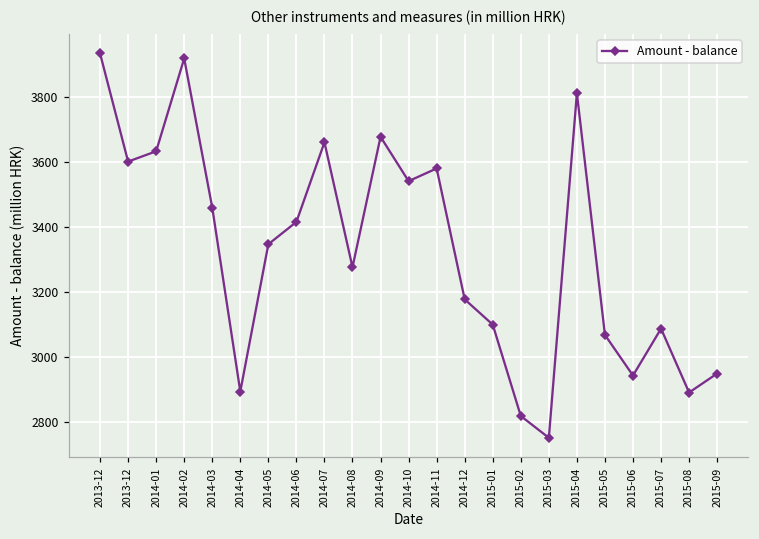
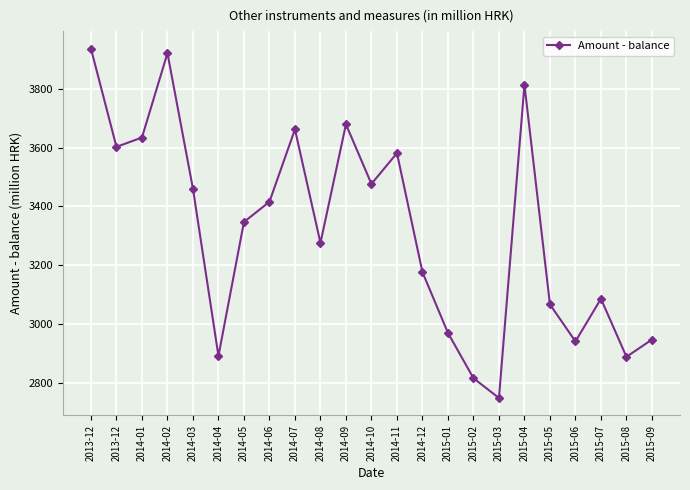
2014-10: 3540 -> 3480
2015-01: 3100 -> 2970
